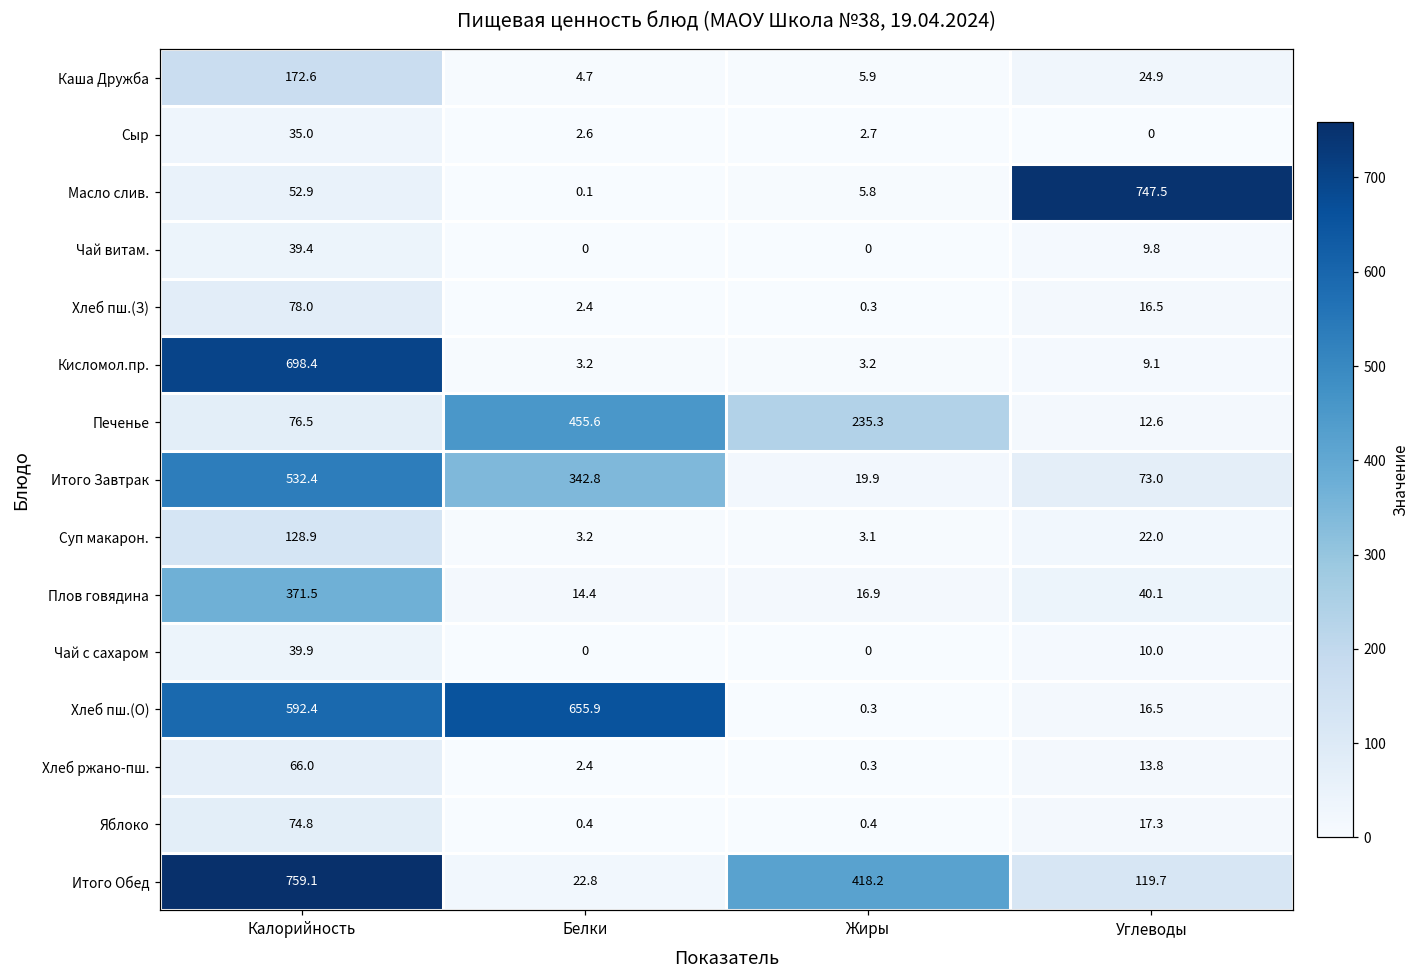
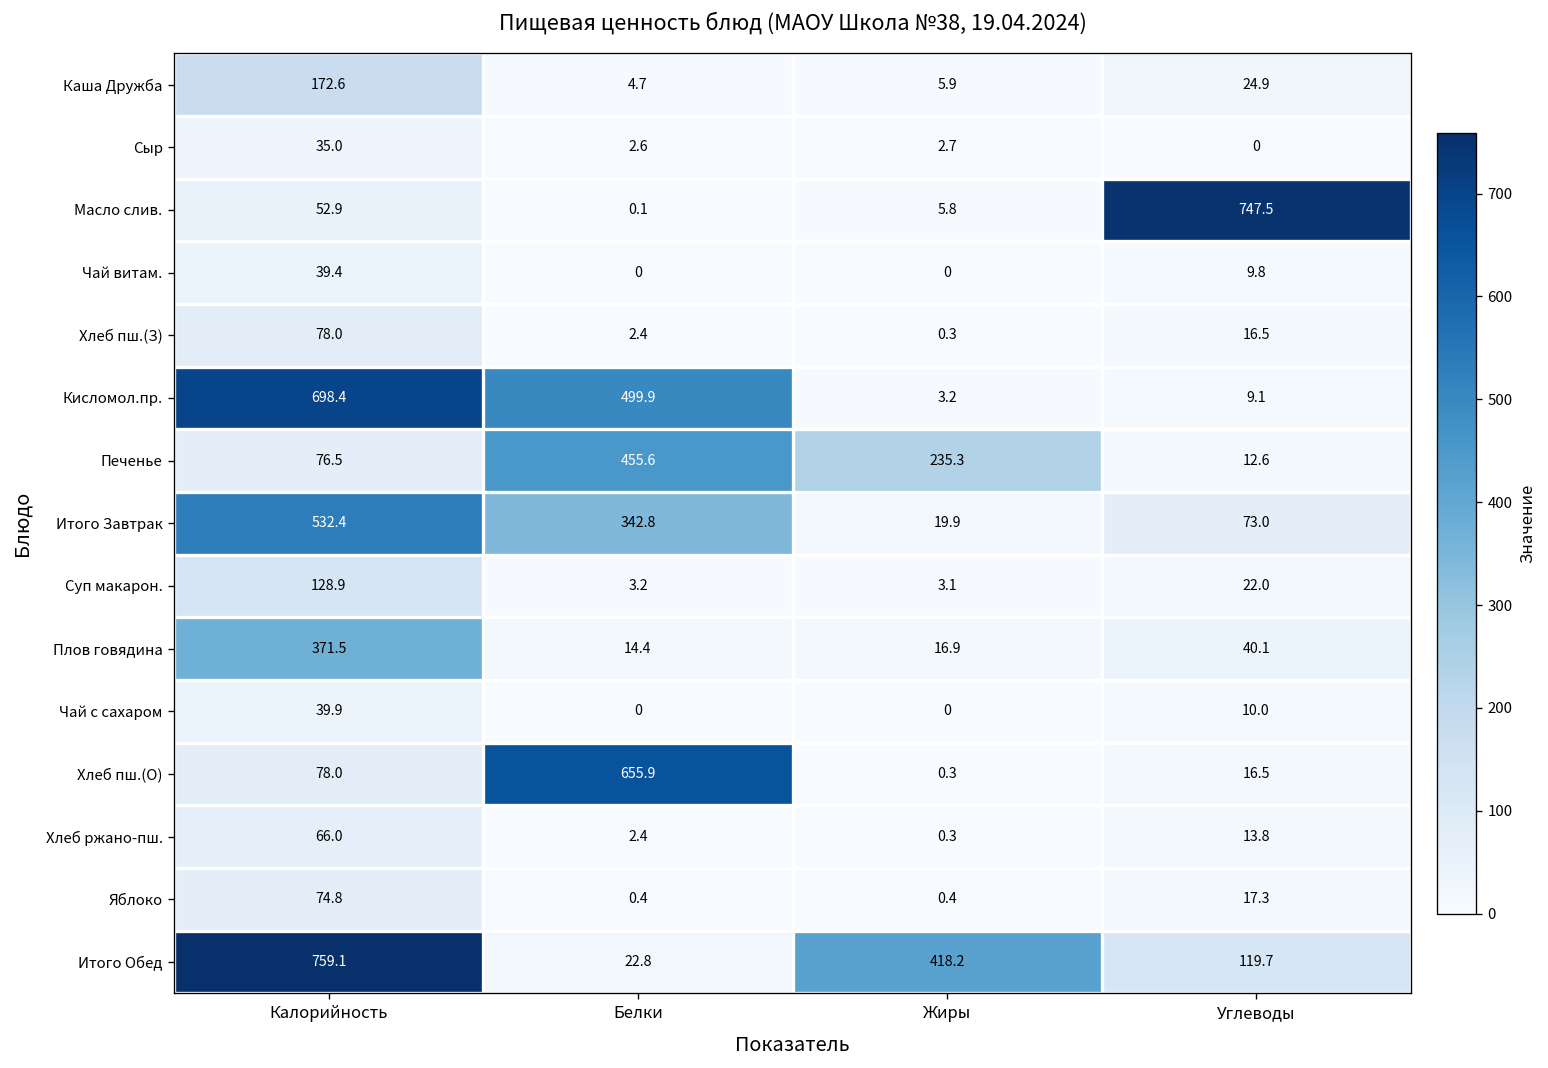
Кисломол.пр., Белки: 3.2 -> 499.9
Хлеб пш.(О), Калорийность: 592.4 -> 78.0
